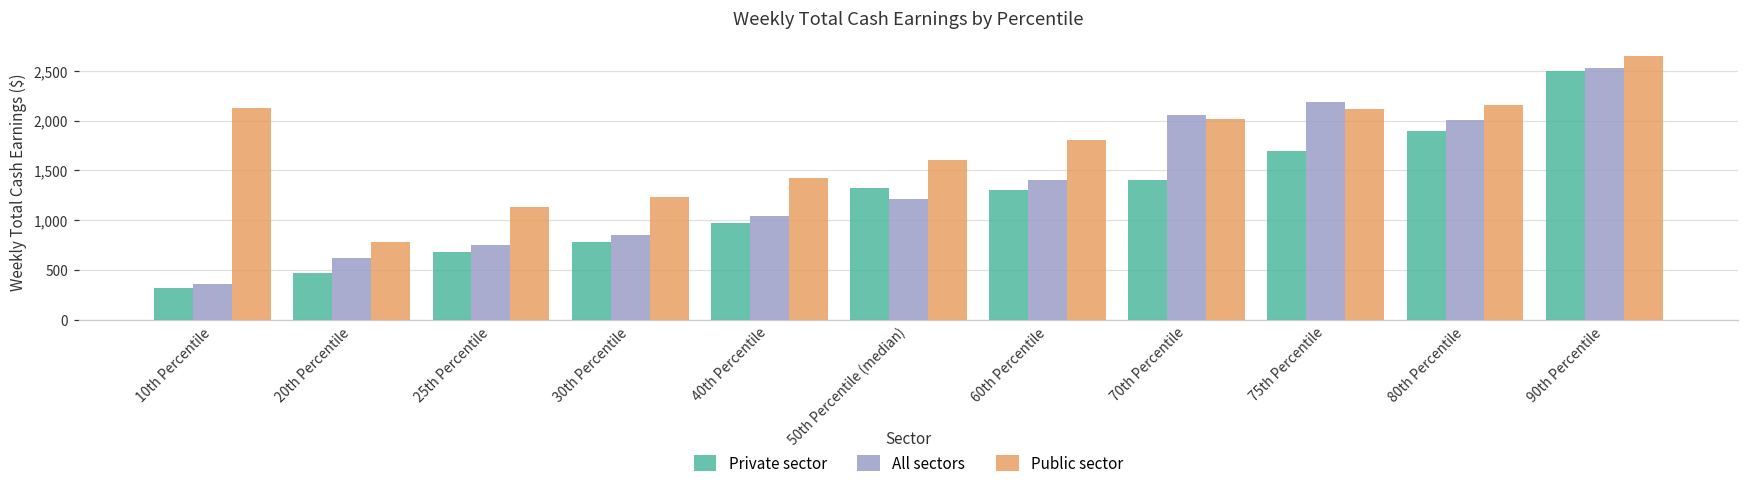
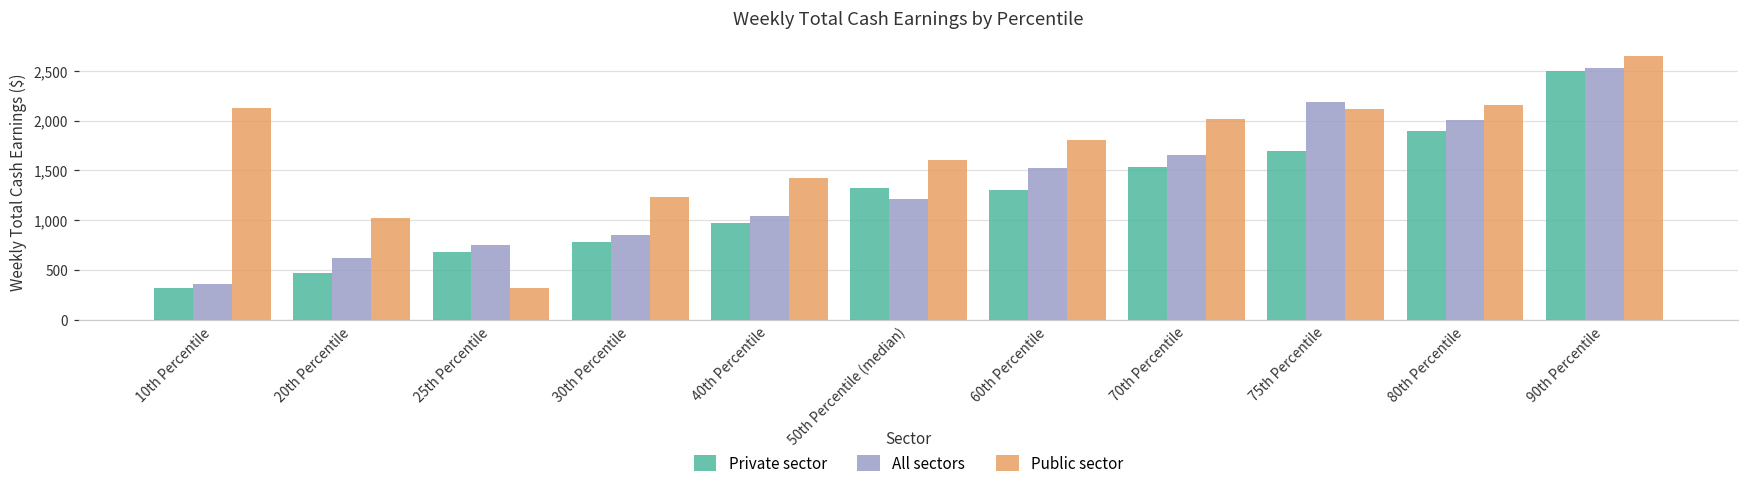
Public sector, 20th Percentile: 800 -> 1,000
Public sector, 25th Percentile: 1,100 -> 300
All sectors, 60th Percentile: 1,400 -> 1,500
Private sector, 70th Percentile: 1,400 -> 1,500
All sectors, 70th Percentile: 2,100 -> 1,700
